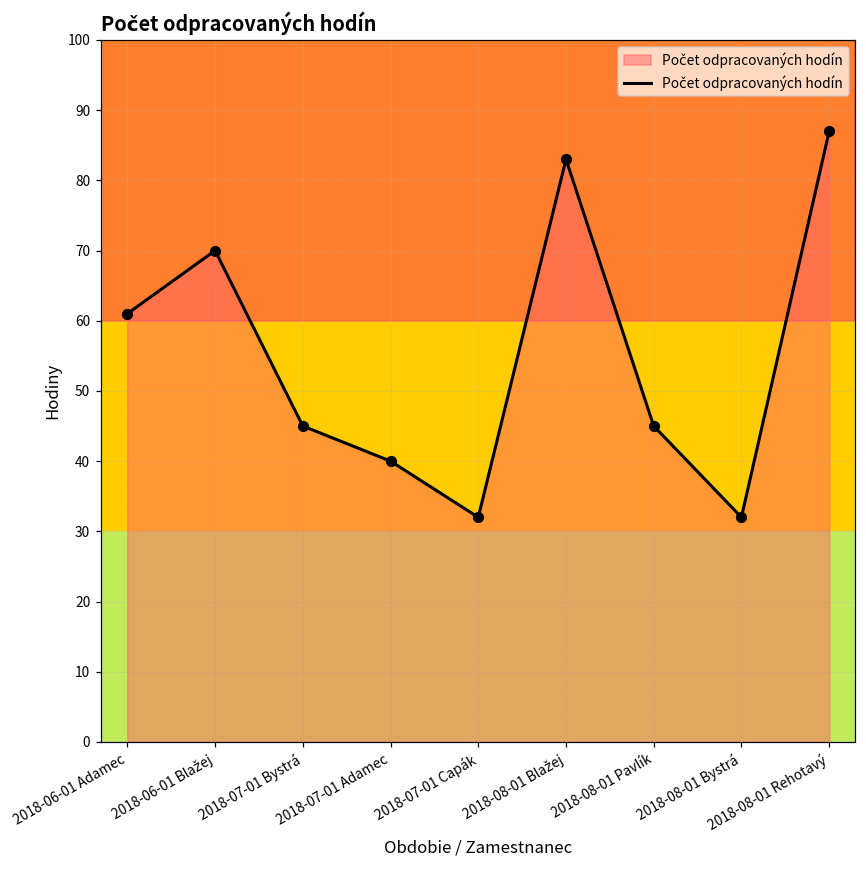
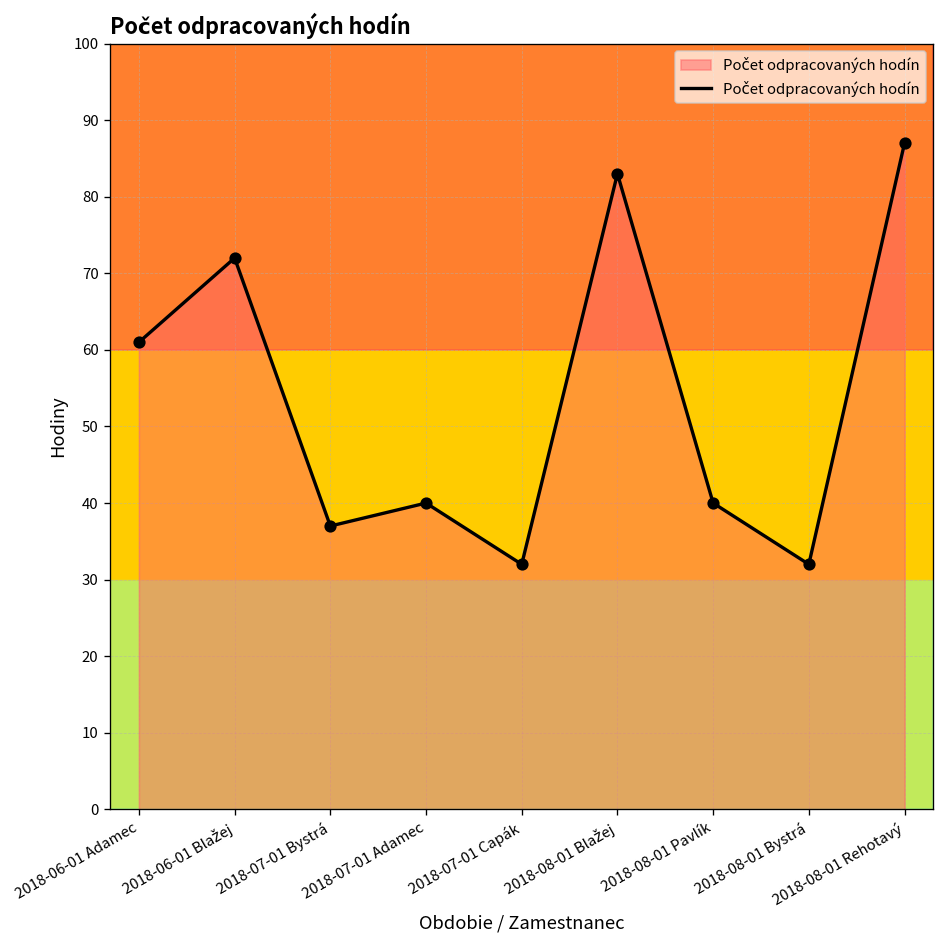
2018-06-01 Blažej: 70 -> 72
2018-07-01 Bystrá: 45 -> 37
2018-08-01 Pavlík: 45 -> 40
